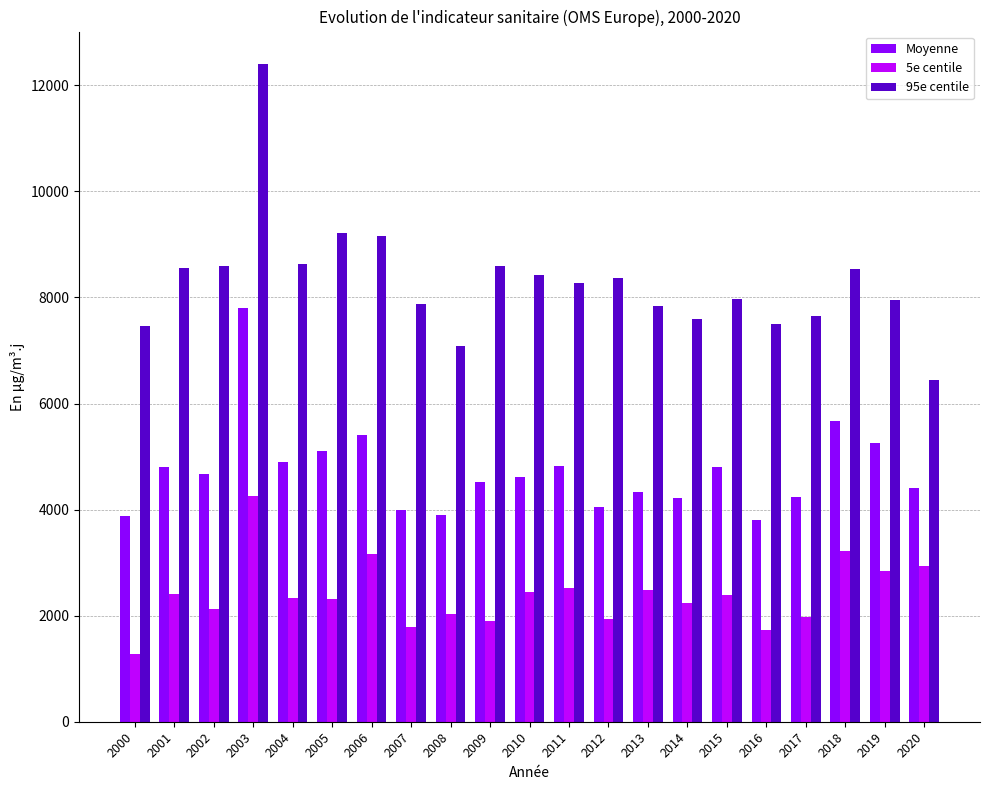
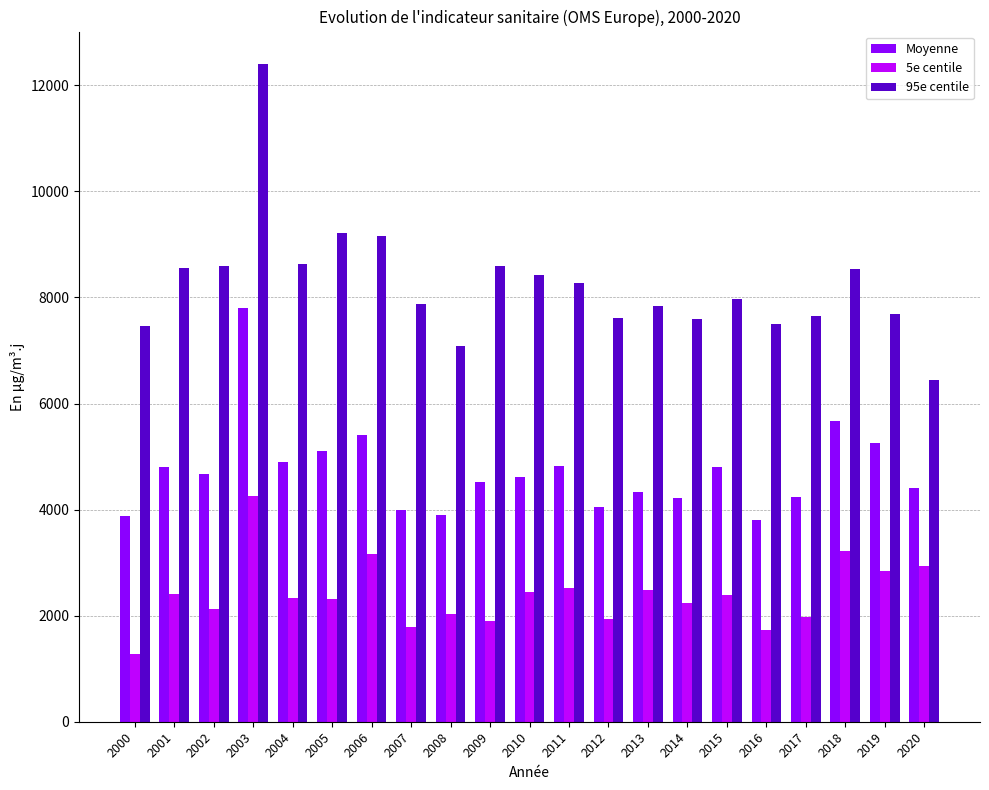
95e centile, 2012: 8400 -> 7600
95e centile, 2019: 8000 -> 7700
